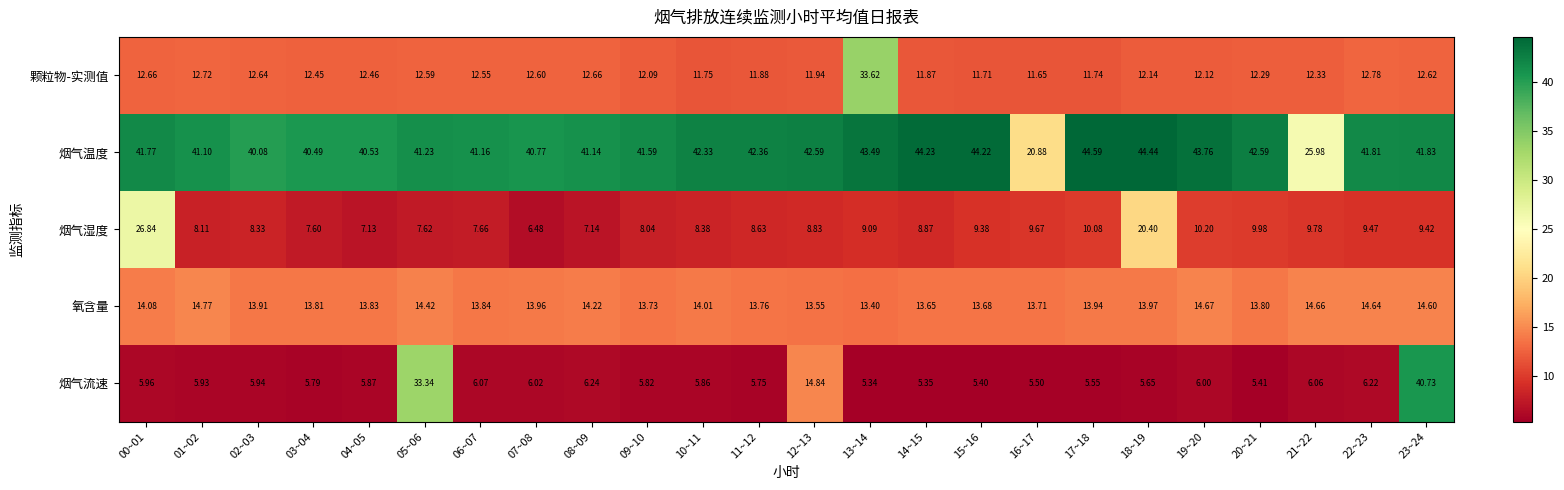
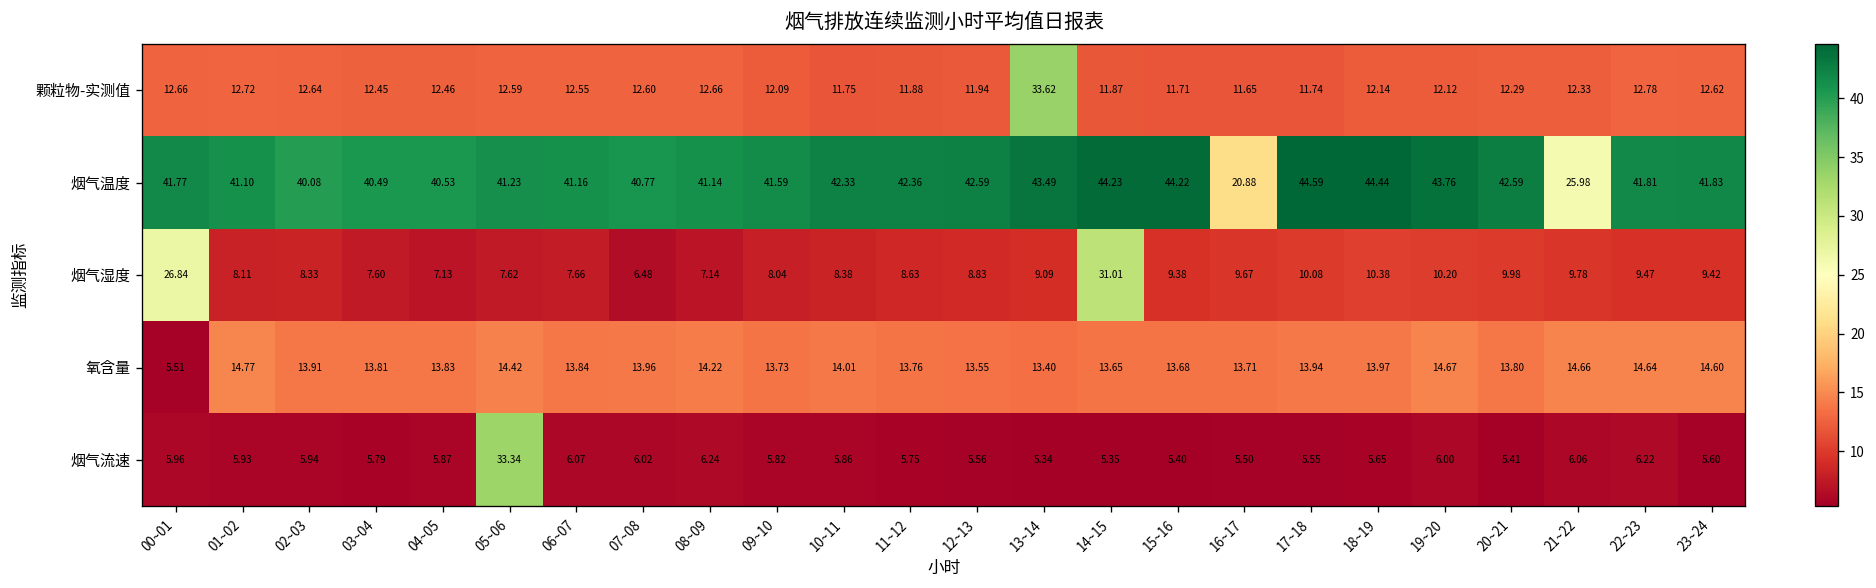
烟气湿度, 14~15: 8.87 -> 31.01
烟气湿度, 18~19: 20.40 -> 10.38
氧含量, 00~01: 14.08 -> 5.51
烟气流速, 12~13: 14.84 -> 5.56
烟气流速, 23~24: 40.73 -> 5.60
